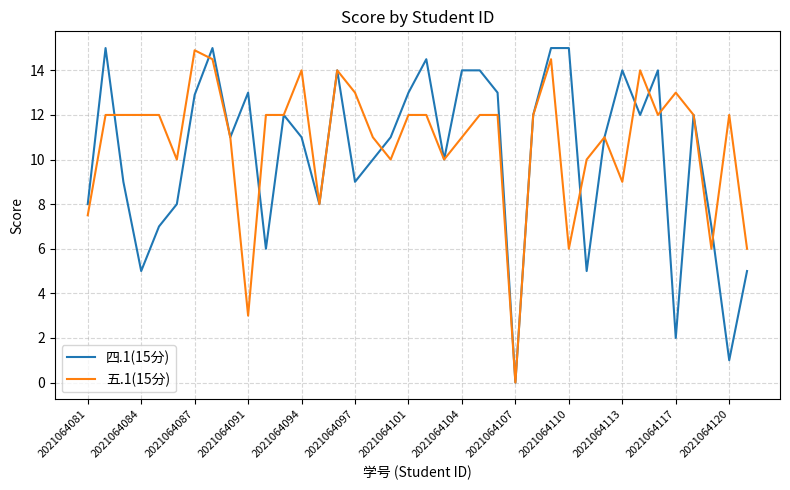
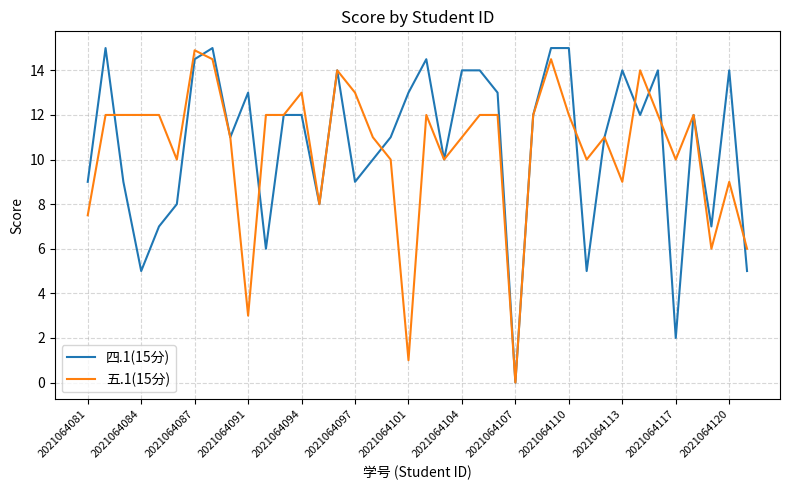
四.1(15分), 2021064081: 8 -> 9
四.1(15分), 2021064087: 12.9 -> 14.5
四.1(15分), 2021064094: 11 -> 12
五.1(15分), 2021064094: 14 -> 13
五.1(15分), 2021064101: 12 -> 1
五.1(15分), 2021064110: 6 -> 12
五.1(15分), 2021064117: 13 -> 10
四.1(15分), 2021064120: 1 -> 14
五.1(15分), 2021064120: 12 -> 9
